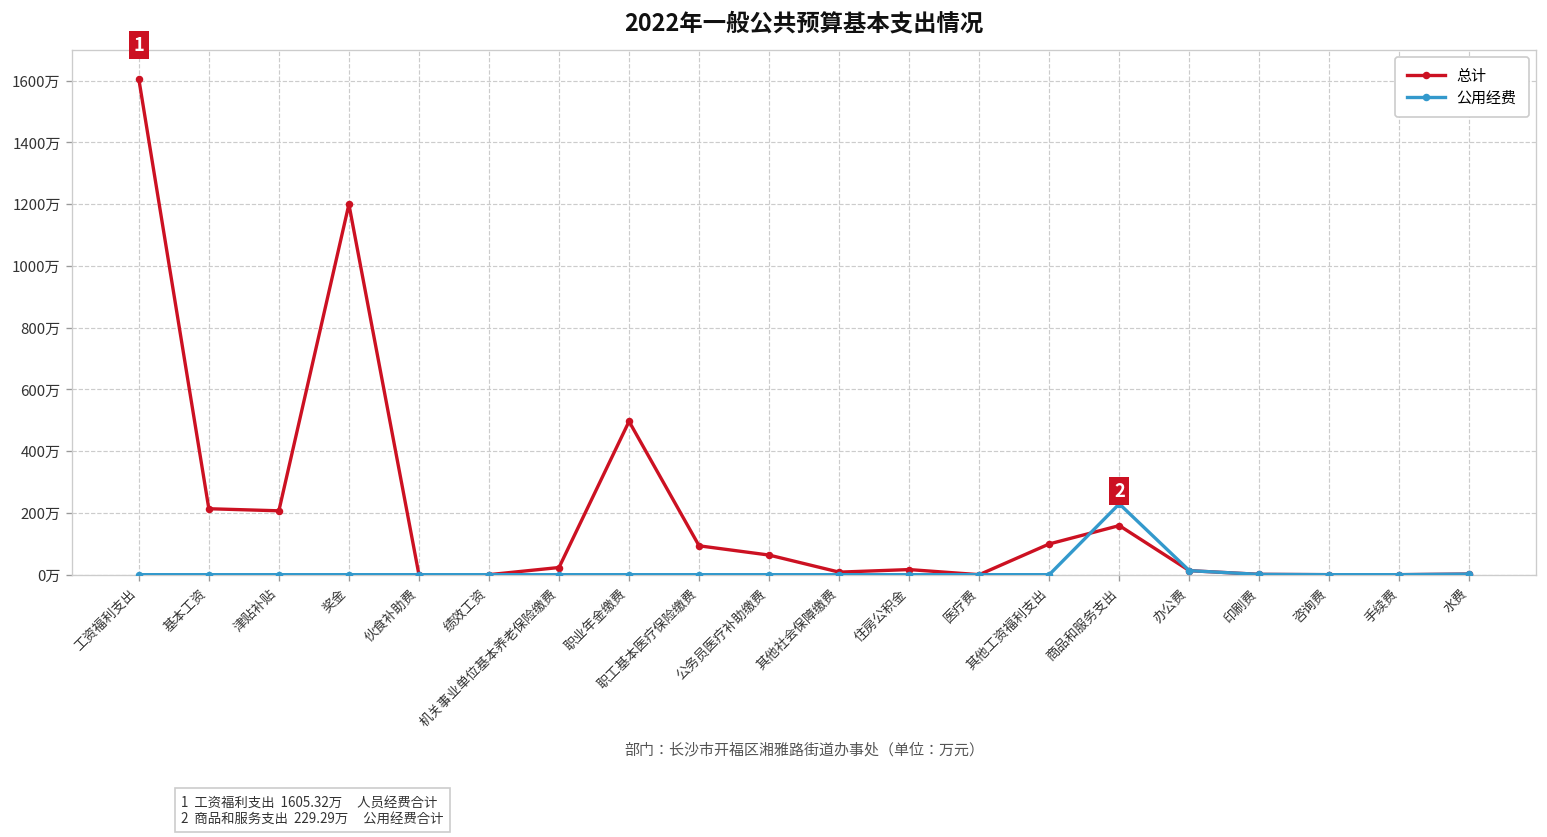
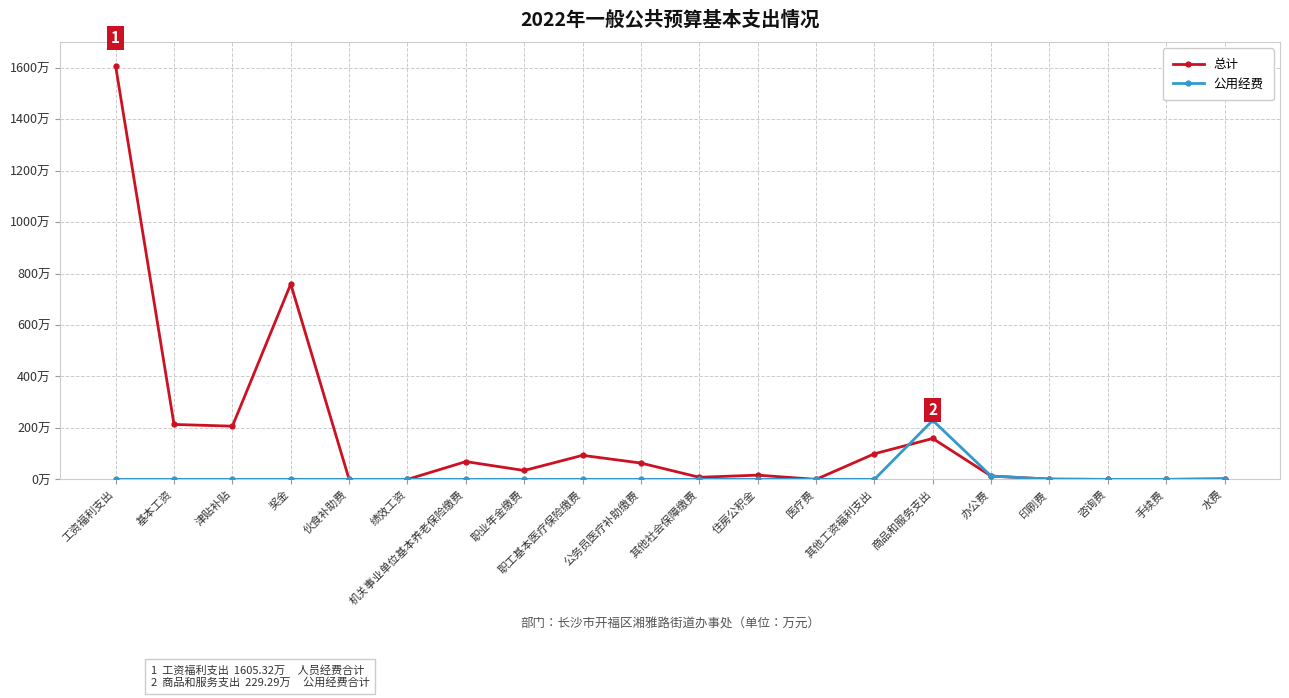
总计, 奖金: 1200万 -> 760万
总计, 机关事业单位基本养老保险缴费: 20万 -> 70万
总计, 职业年金缴费: 500万 -> 30万
